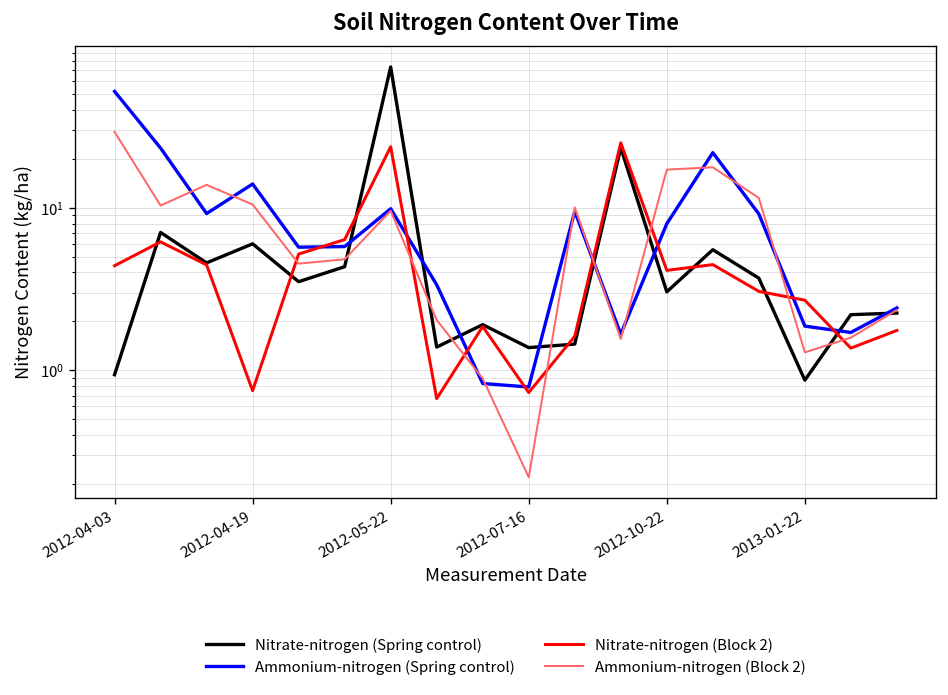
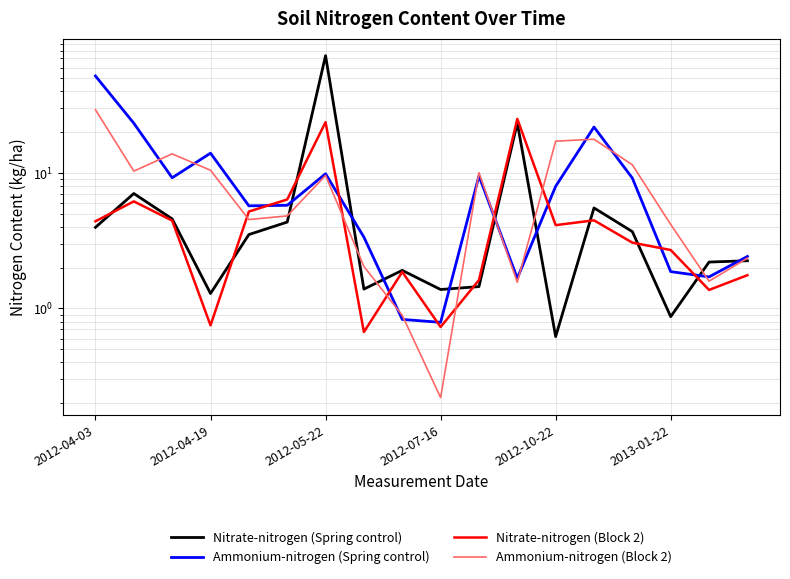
Nitrate-nitrogen (Spring control), 2012-04-03: 0.9 -> 4.0
Nitrate-nitrogen (Spring control), 2012-04-19: 6 -> 1.3
Nitrate-nitrogen (Spring control), 2012-10-22: 3.0 -> 0.6
Ammonium-nitrogen (Block 2), 2013-01-22: 1.3 -> 4.2
